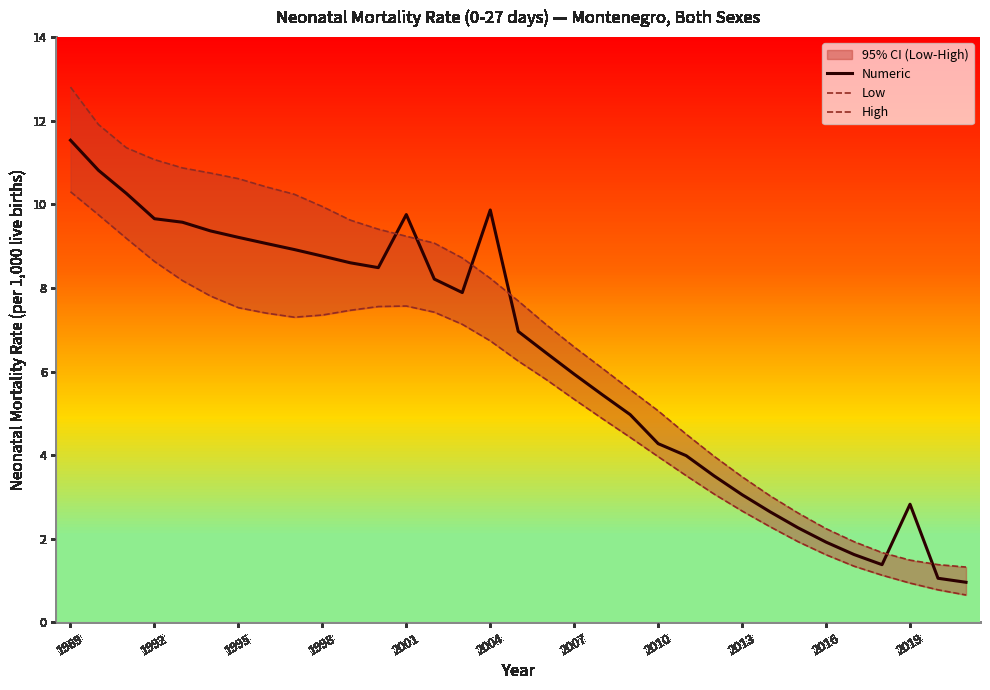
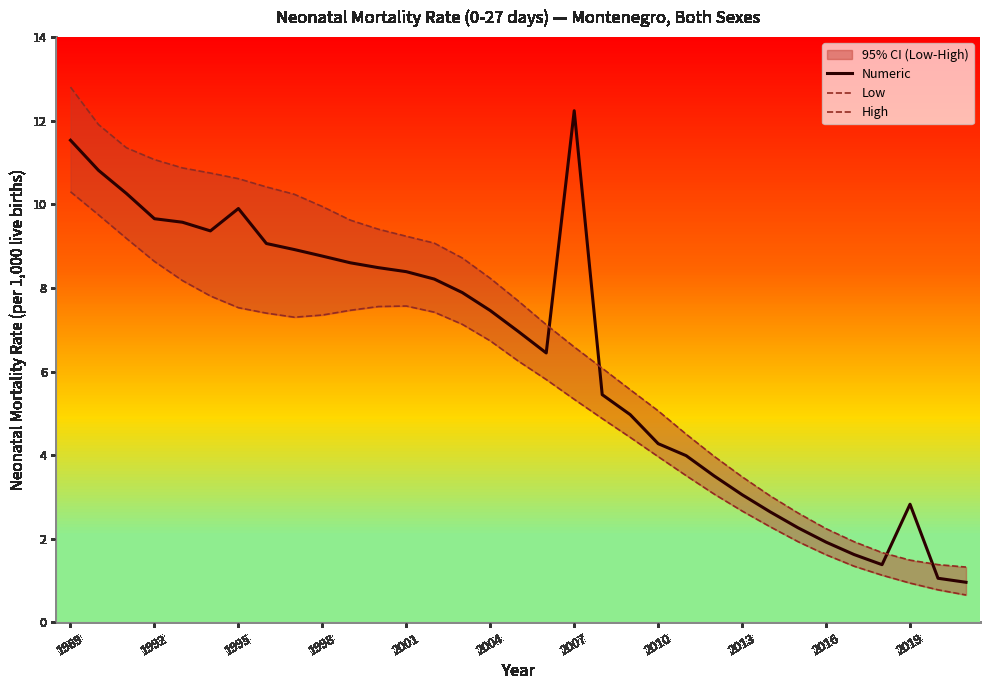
Numeric, 1995: 9.2 -> 9.9
Numeric, 2001: 9.8 -> 8.4
Numeric, 2004: 9.9 -> 7.5
Numeric, 2007: 5.9 -> 12.2
